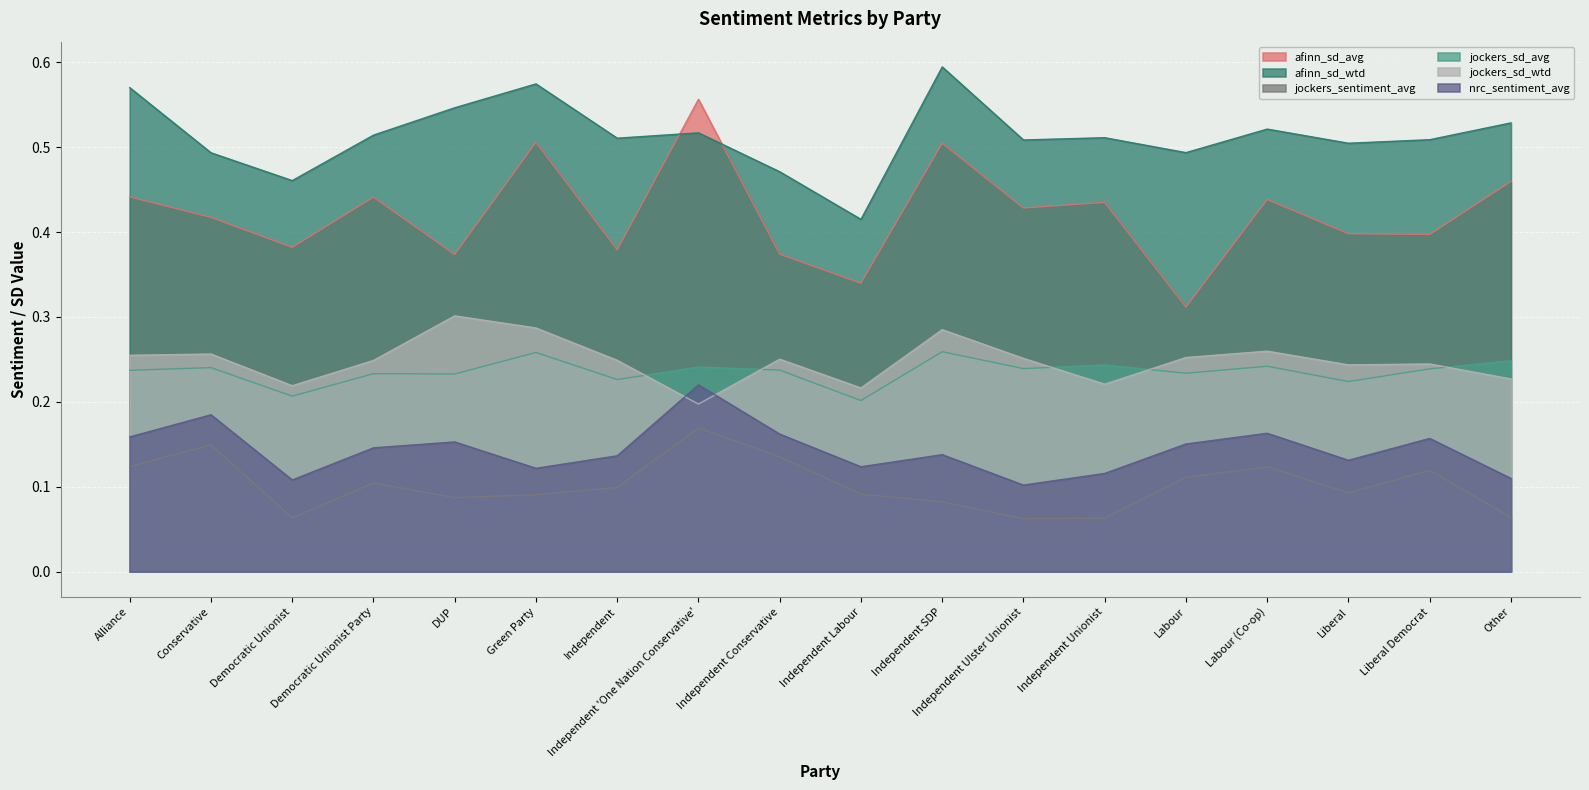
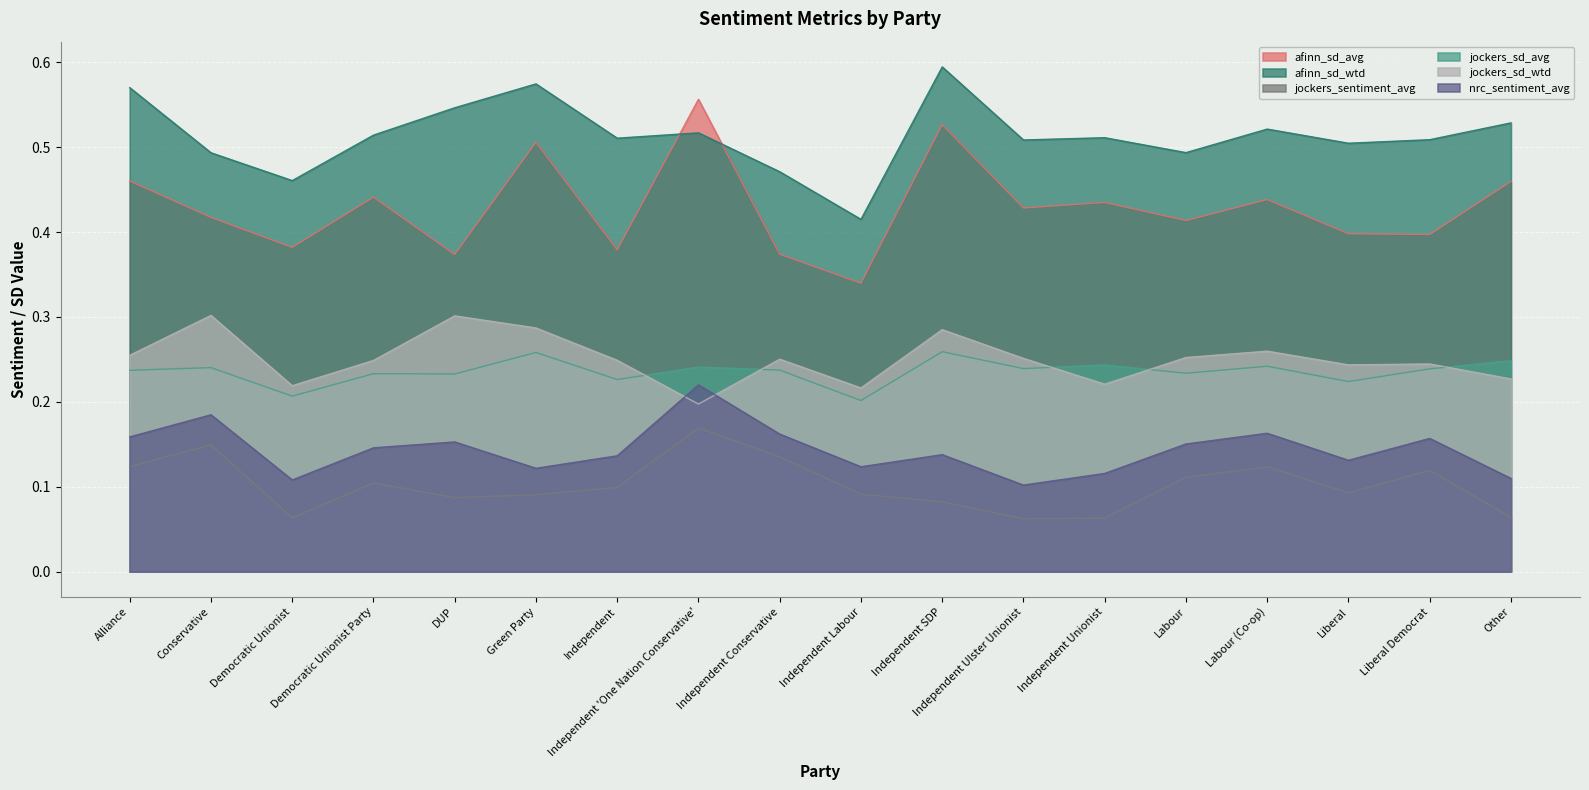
afinn_sd_avg, Alliance: 0.44 -> 0.46
jockers_sd_wtd, Conservative: 0.26 -> 0.30
afinn_sd_avg, Independent SDP: 0.50 -> 0.53
afinn_sd_avg, Labour: 0.31 -> 0.41
